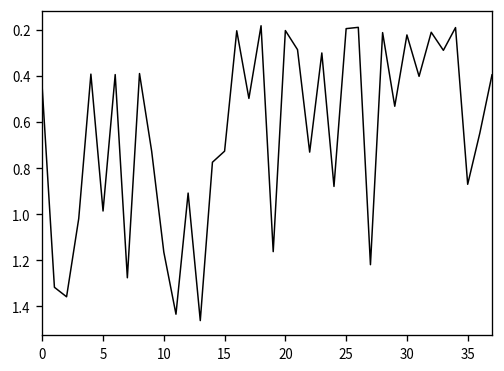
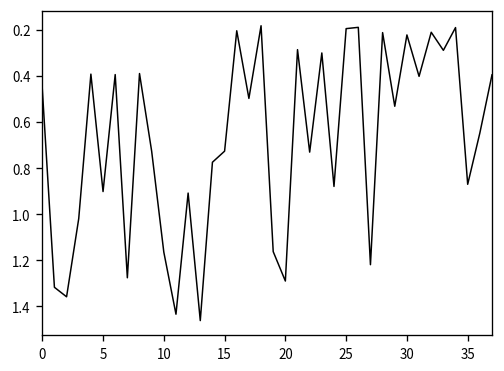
5: 0.99 -> 0.90
20: 0.20 -> 1.29
